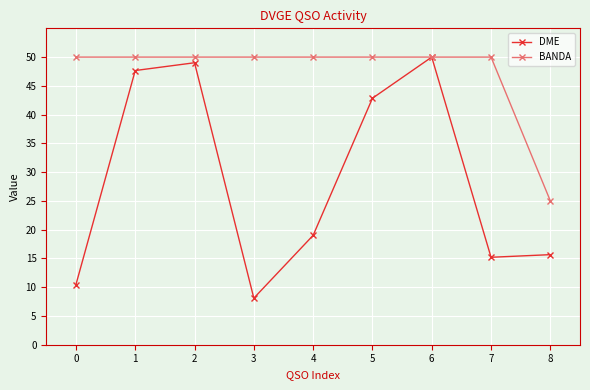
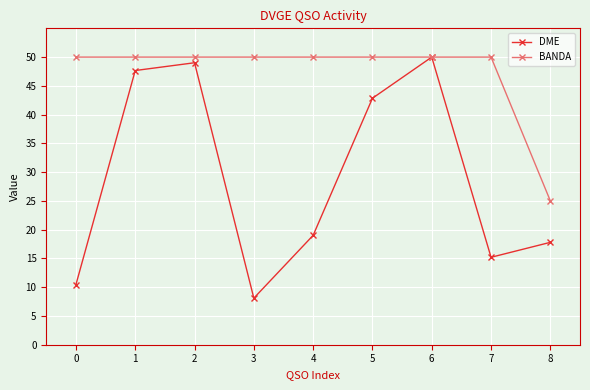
DME, 8: 16 -> 18
